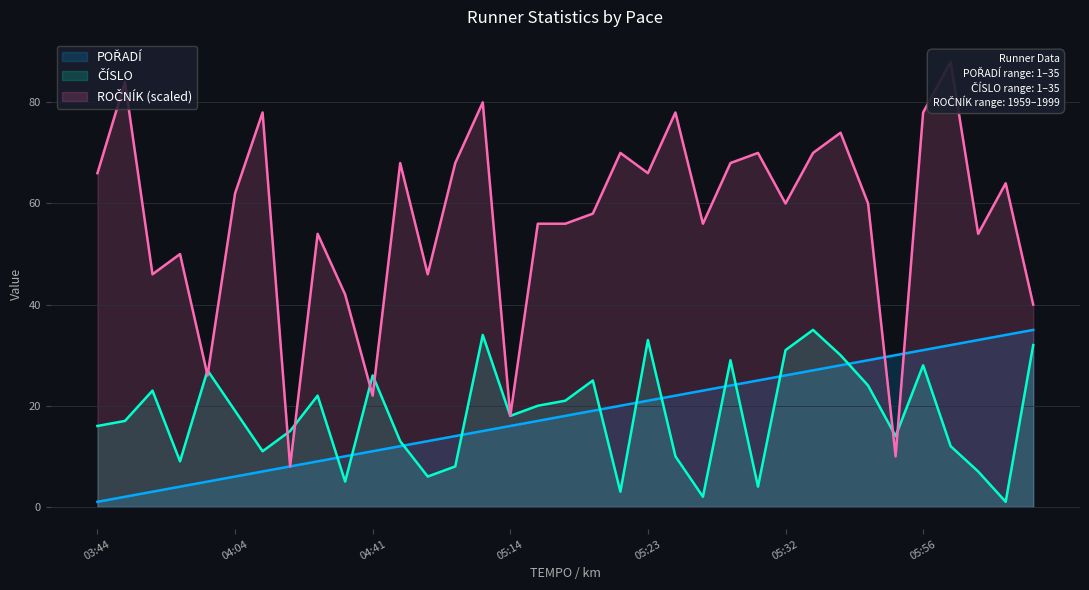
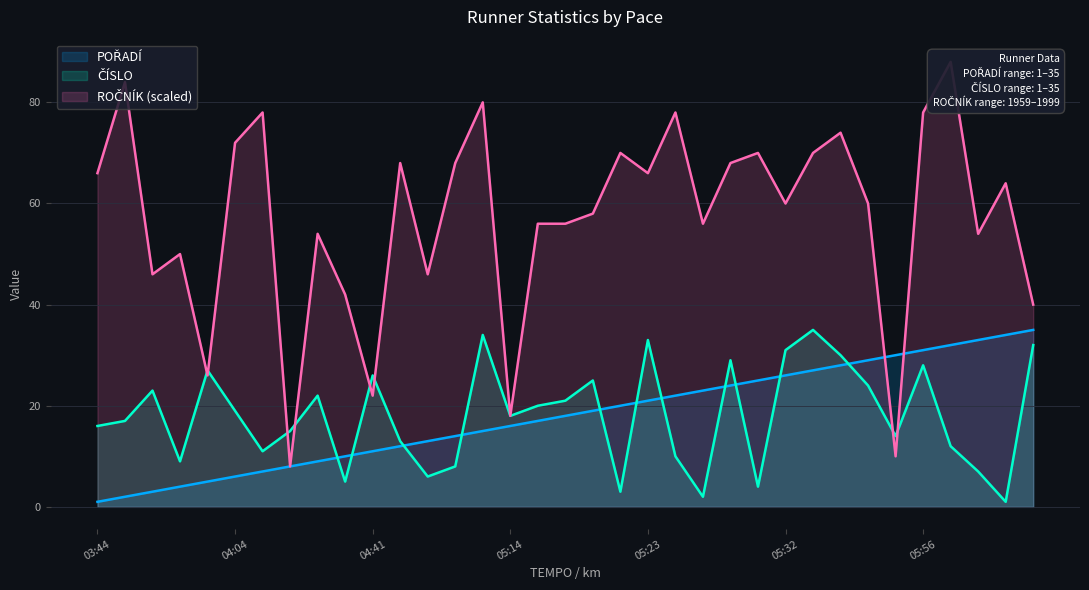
ROČNÍK (scaled), 04:04: 62 -> 72
